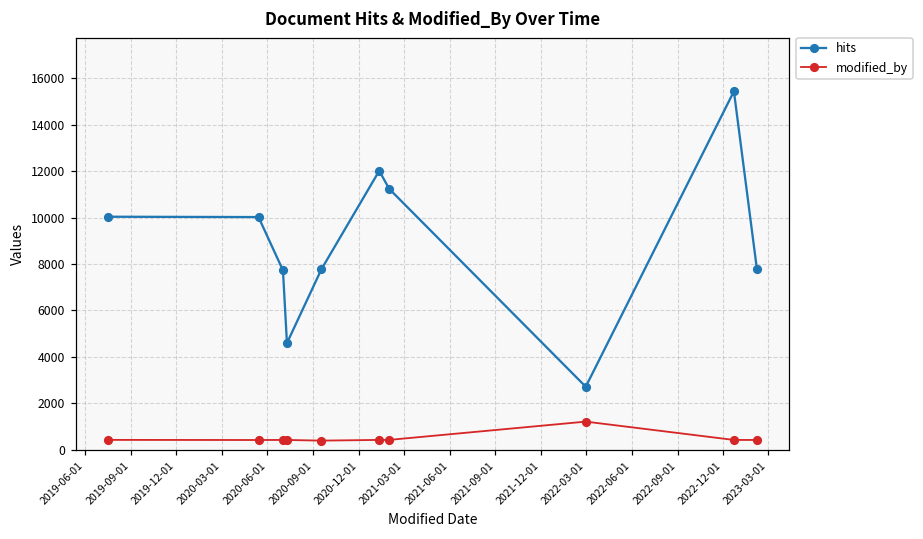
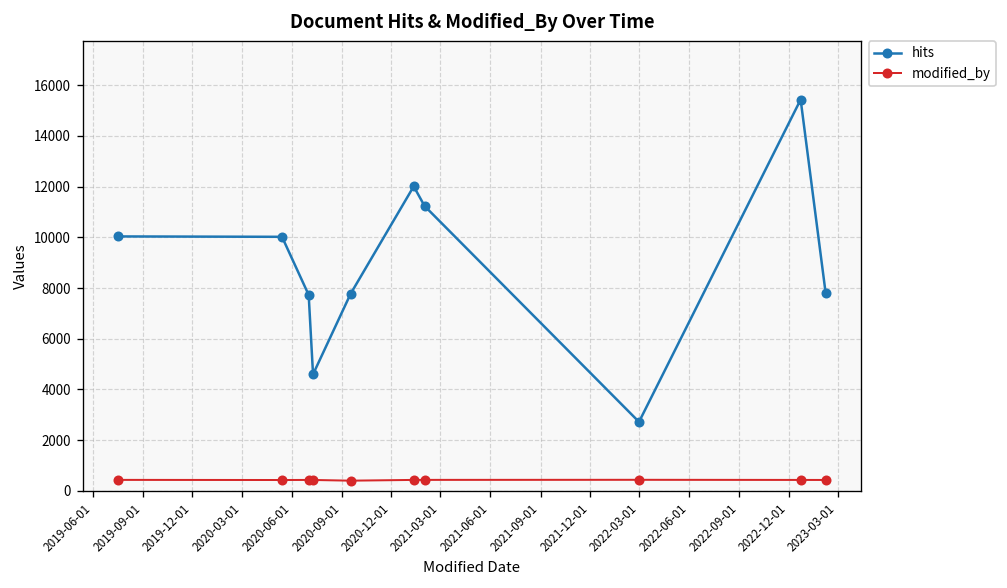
modified_by, 2022-03-01: 1200 -> 400
